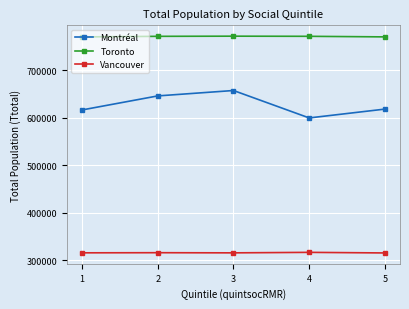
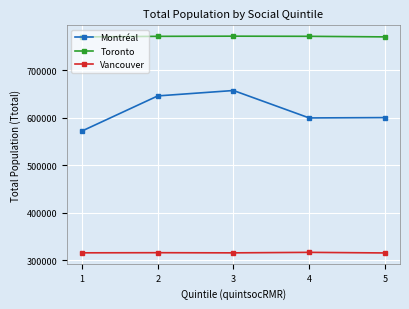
Montréal, 1: 620000 -> 570000
Montréal, 5: 620000 -> 600000
